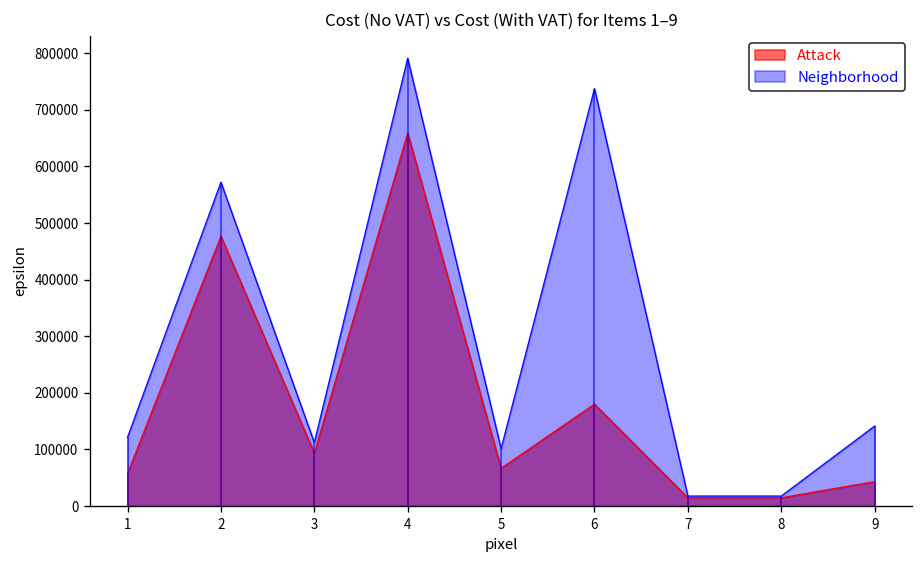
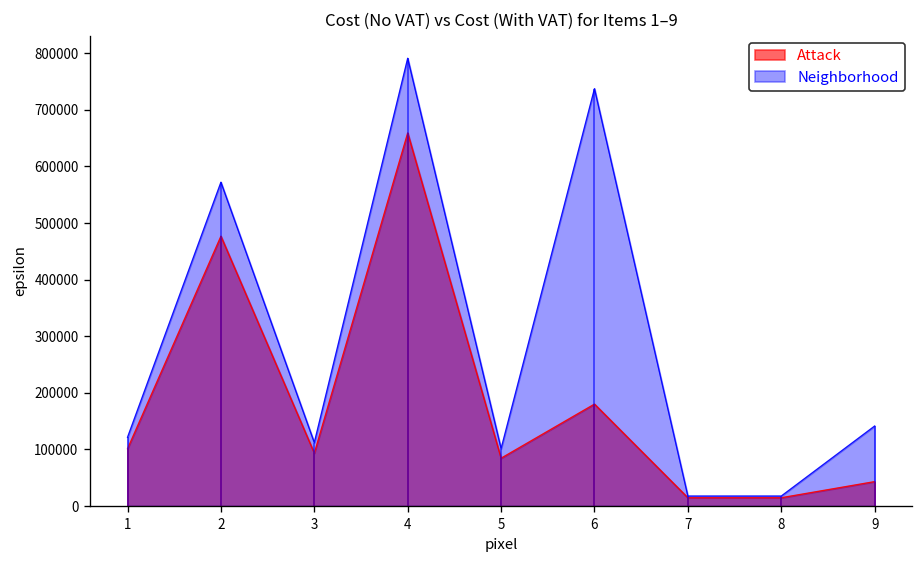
Attack, 1: 60000 -> 100000
Attack, 5: 70000 -> 80000
